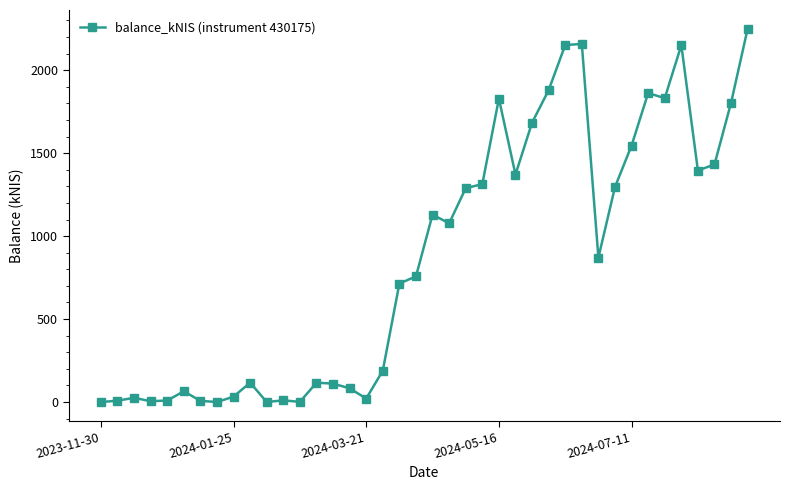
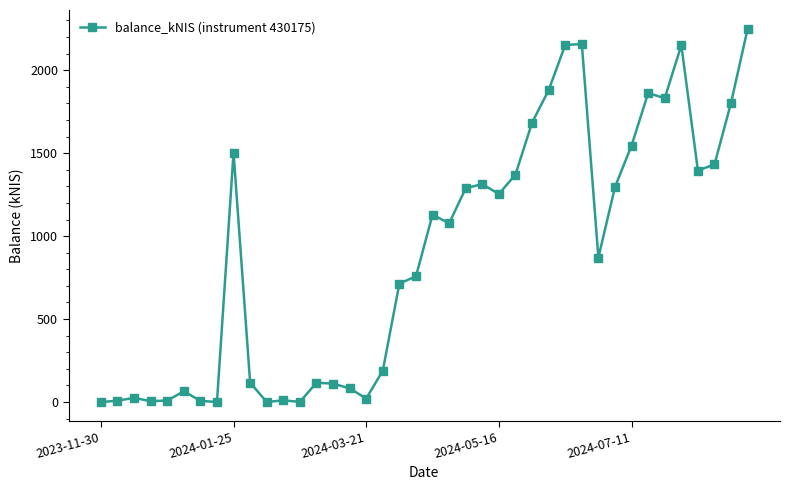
2024-01-25: 30 -> 1500
2024-05-16: 1830 -> 1250
